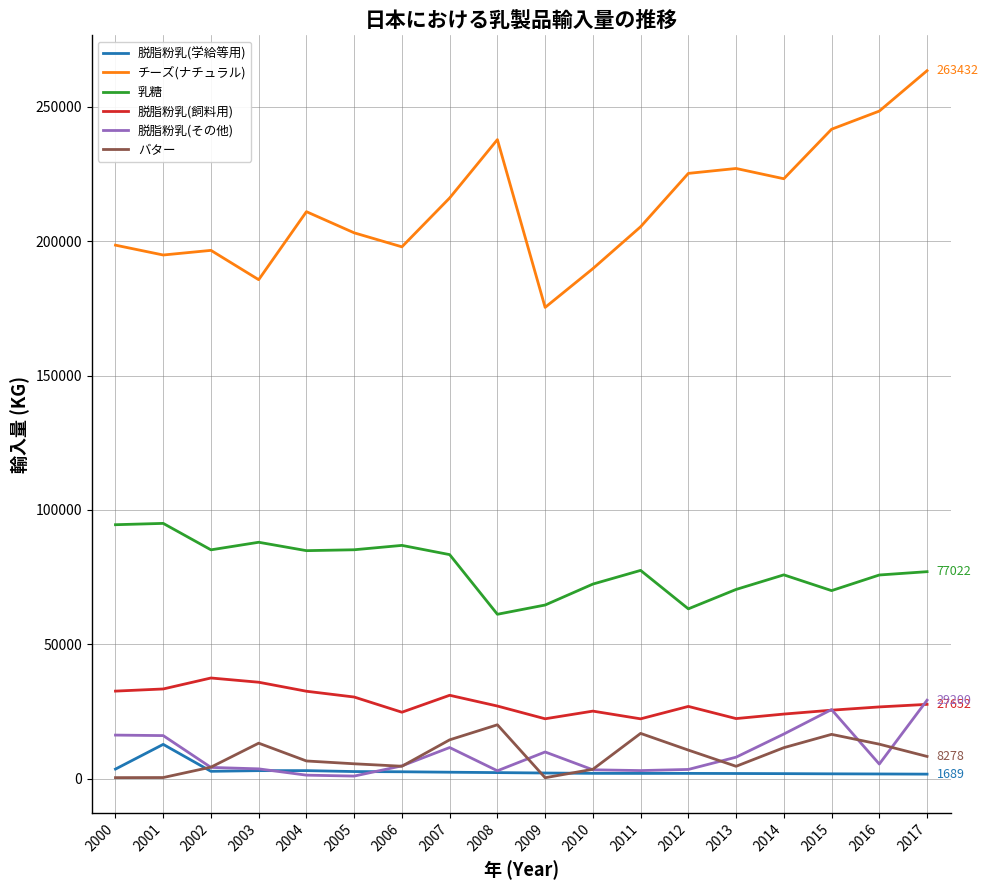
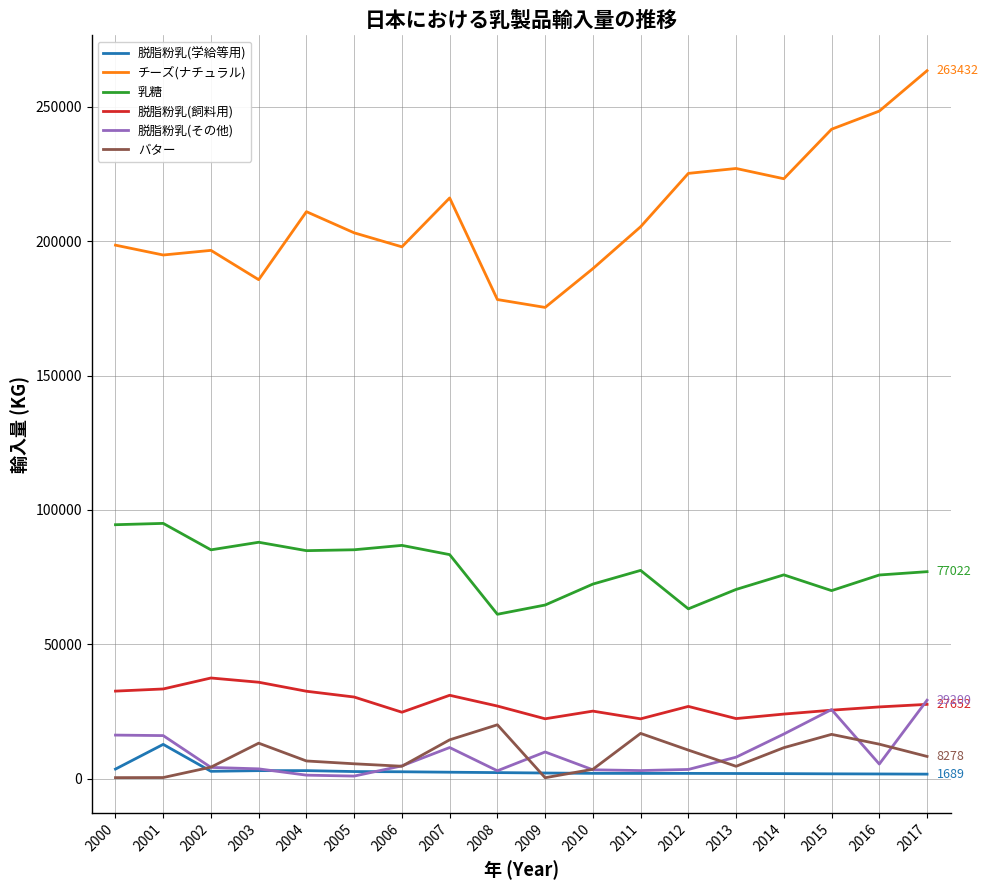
チーズ(ナチュラル), 2008: 238000 -> 178000
